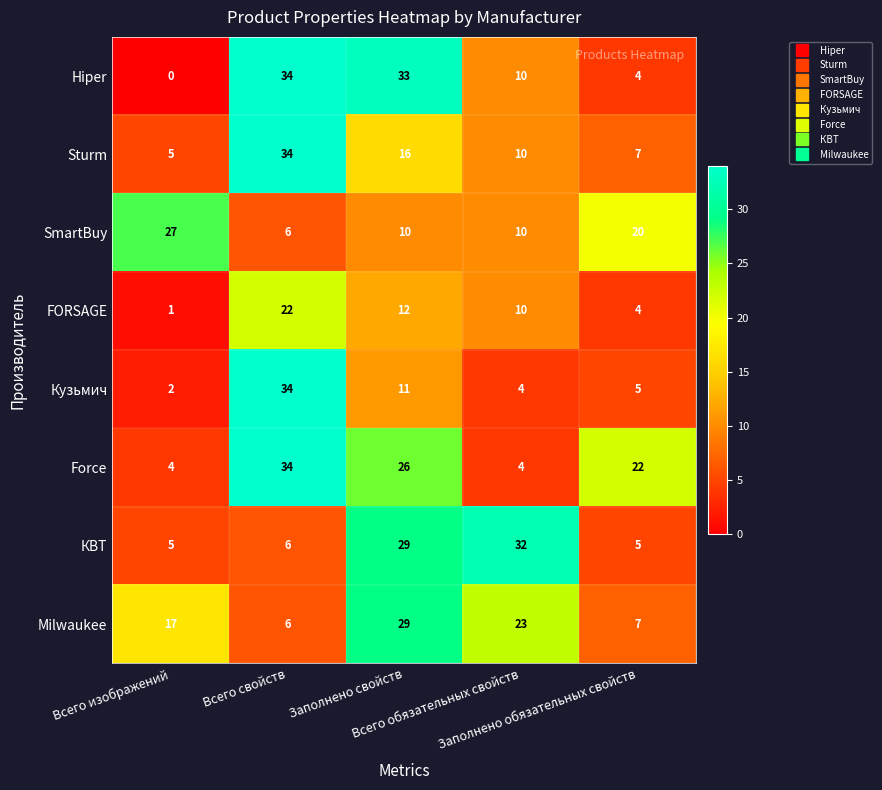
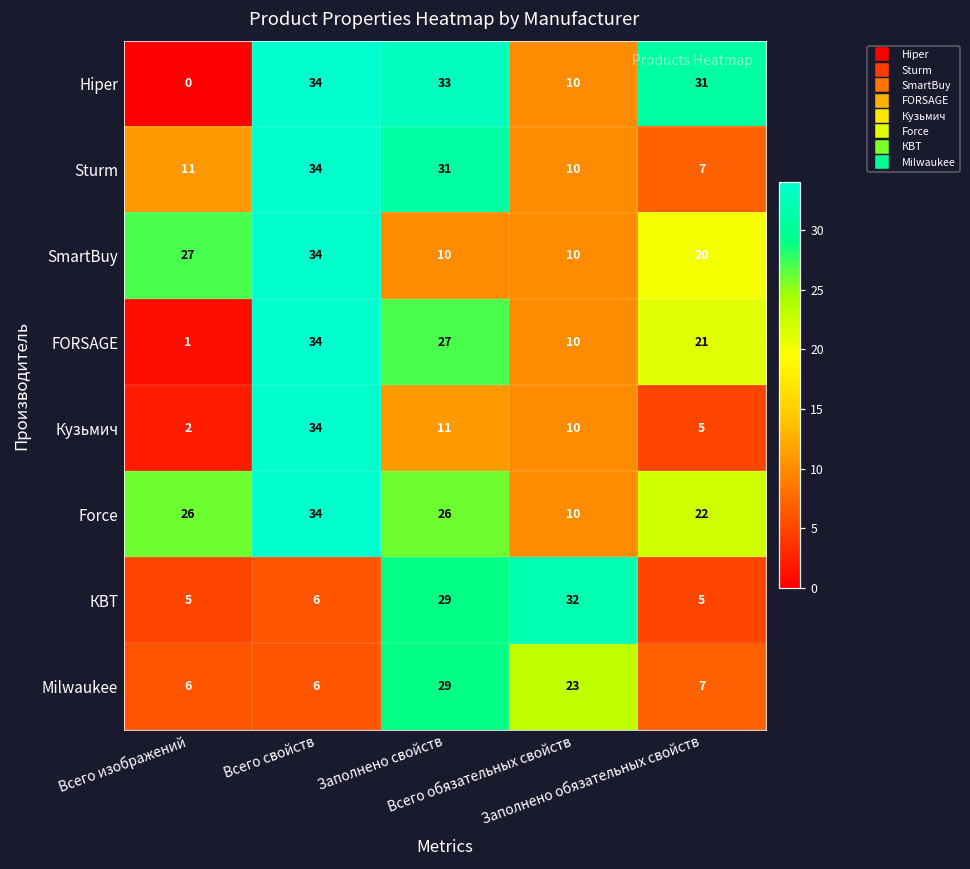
Hiper, Заполнено обязательных свойств: 4 -> 31
Sturm, Всего изображений: 5 -> 11
Sturm, Заполнено свойств: 16 -> 31
SmartBuy, Всего свойств: 6 -> 34
FORSAGE, Всего свойств: 22 -> 34
FORSAGE, Заполнено свойств: 12 -> 27
FORSAGE, Заполнено обязательных свойств: 4 -> 21
Кузьмич, Всего обязательных свойств: 4 -> 10
Force, Всего изображений: 4 -> 26
Force, Всего обязательных свойств: 4 -> 10
Milwaukee, Всего изображений: 17 -> 6
